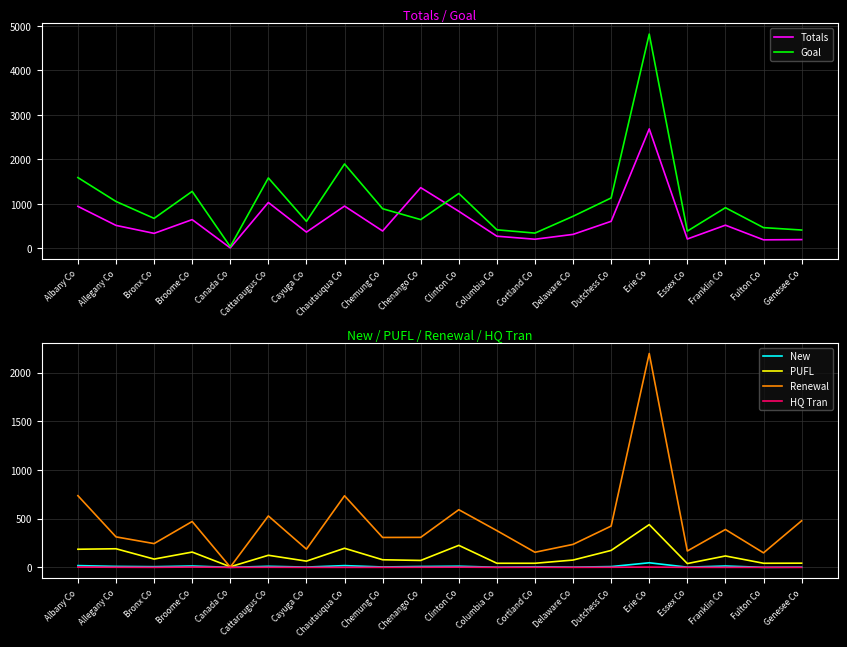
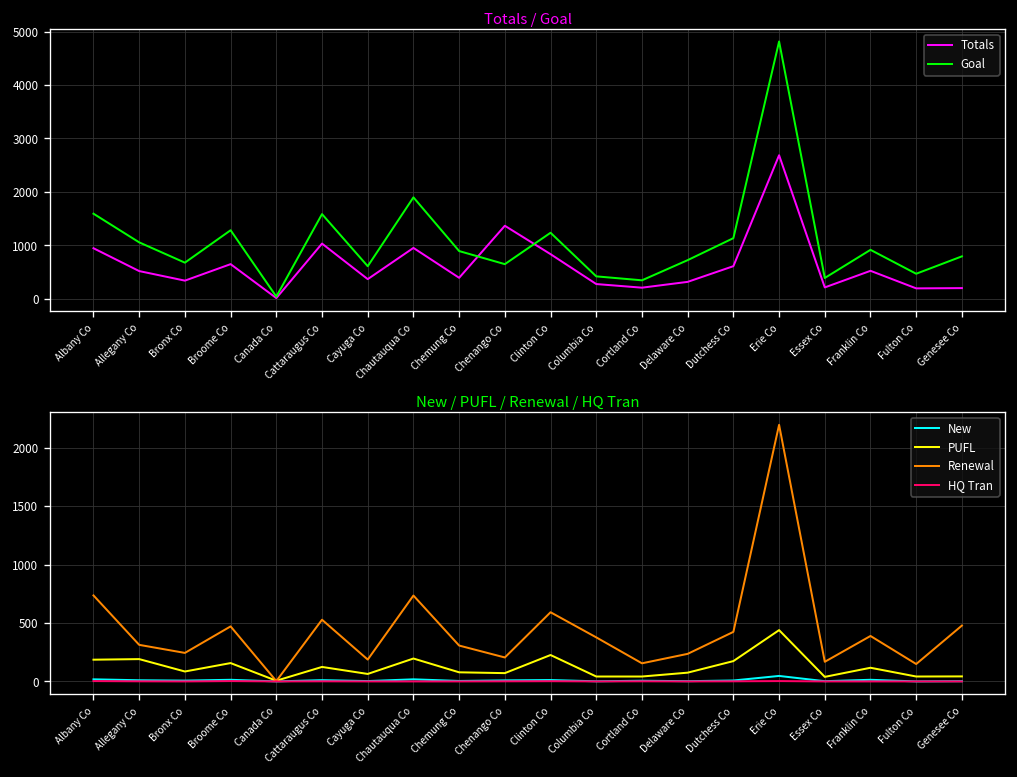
Totals / Goal, Goal, Genesee Co: 400 -> 800
New / PUFL / Renewal / HQ Tran, Renewal, Chenango Co: 300 -> 200
